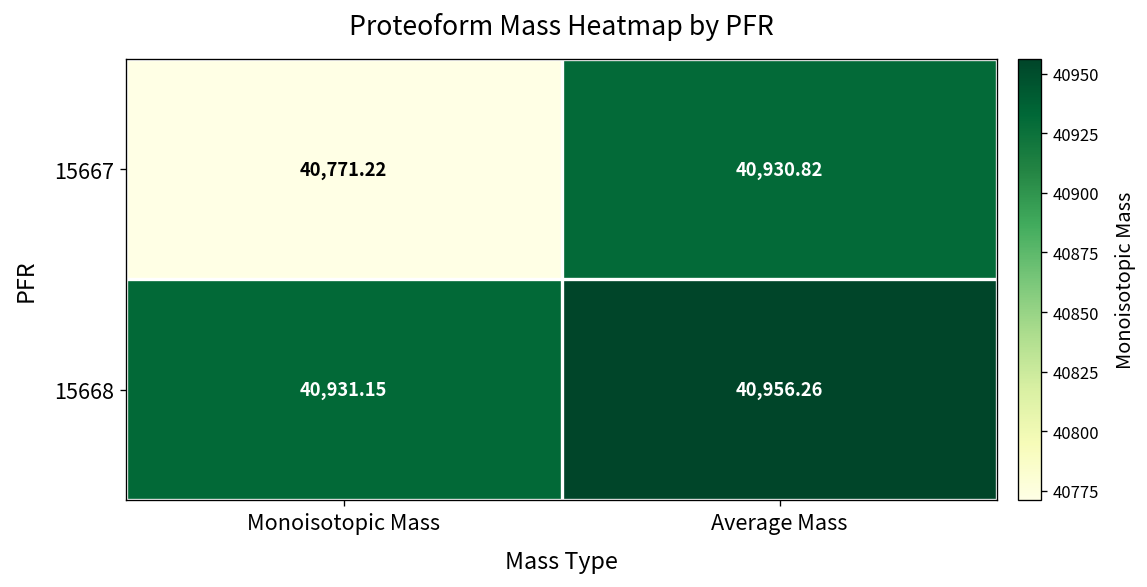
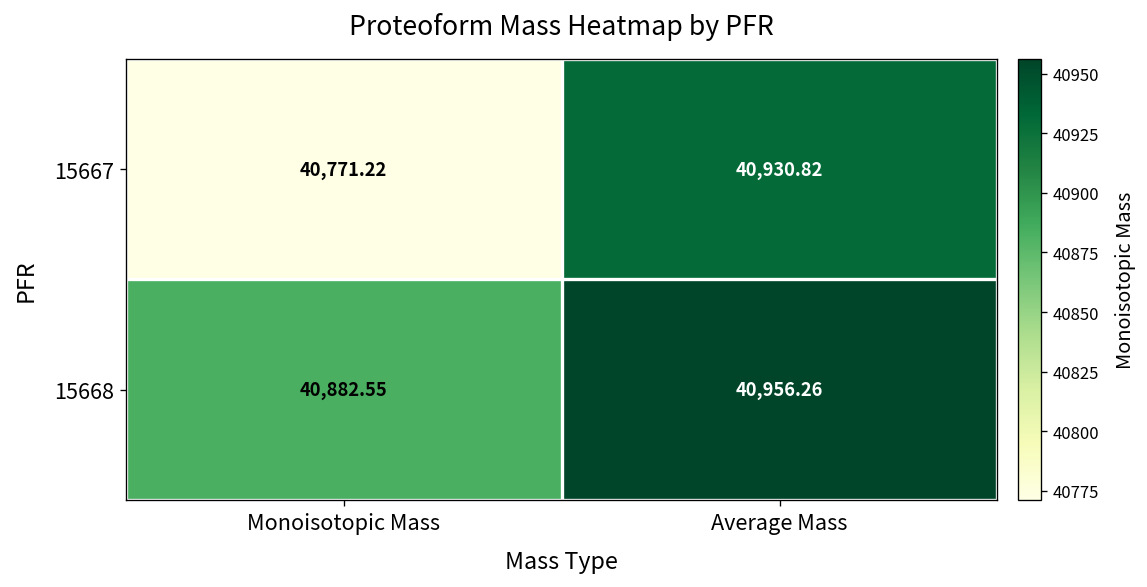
15668, Monoisotopic Mass: 40,931.15 -> 40,882.55
